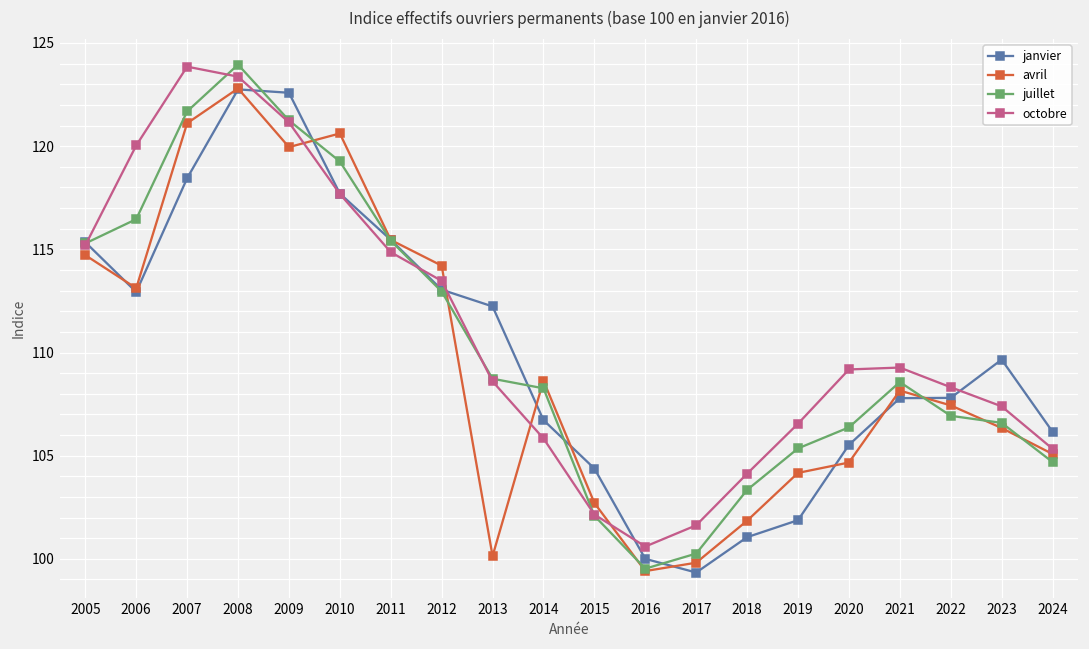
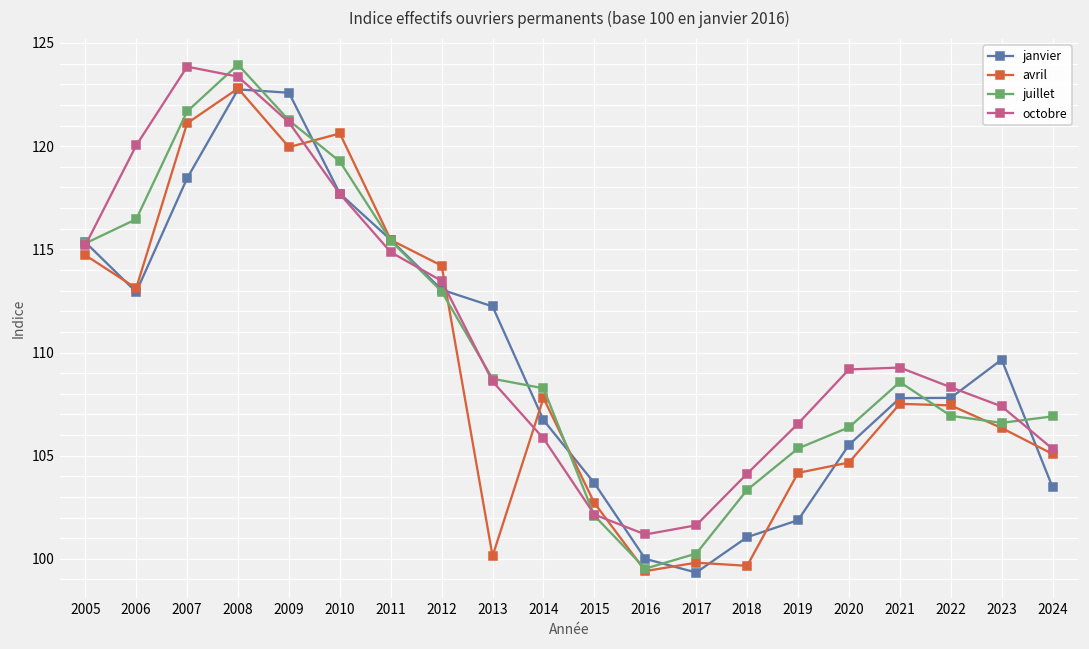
avril, 2014: 108.6 -> 107.8
janvier, 2015: 104.4 -> 103.7
octobre, 2016: 100.6 -> 101.2
avril, 2018: 101.8 -> 99.7
avril, 2021: 108.2 -> 107.5
janvier, 2024: 106.2 -> 103.5
juillet, 2024: 104.7 -> 106.9
